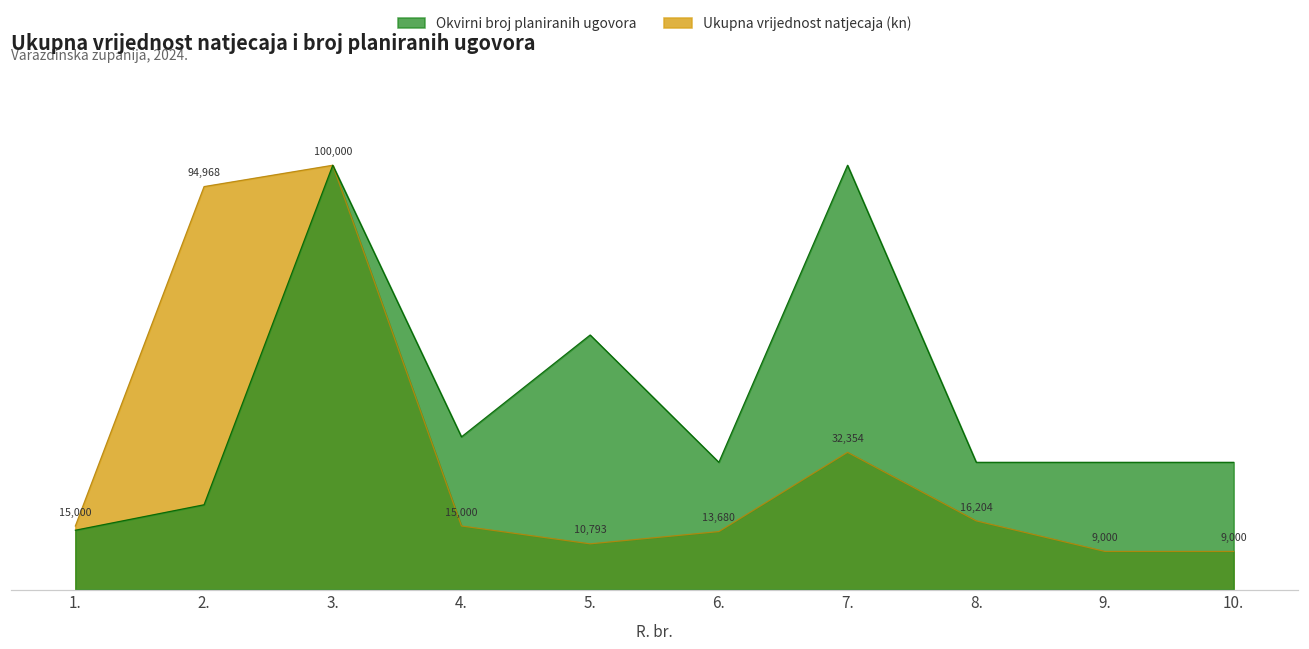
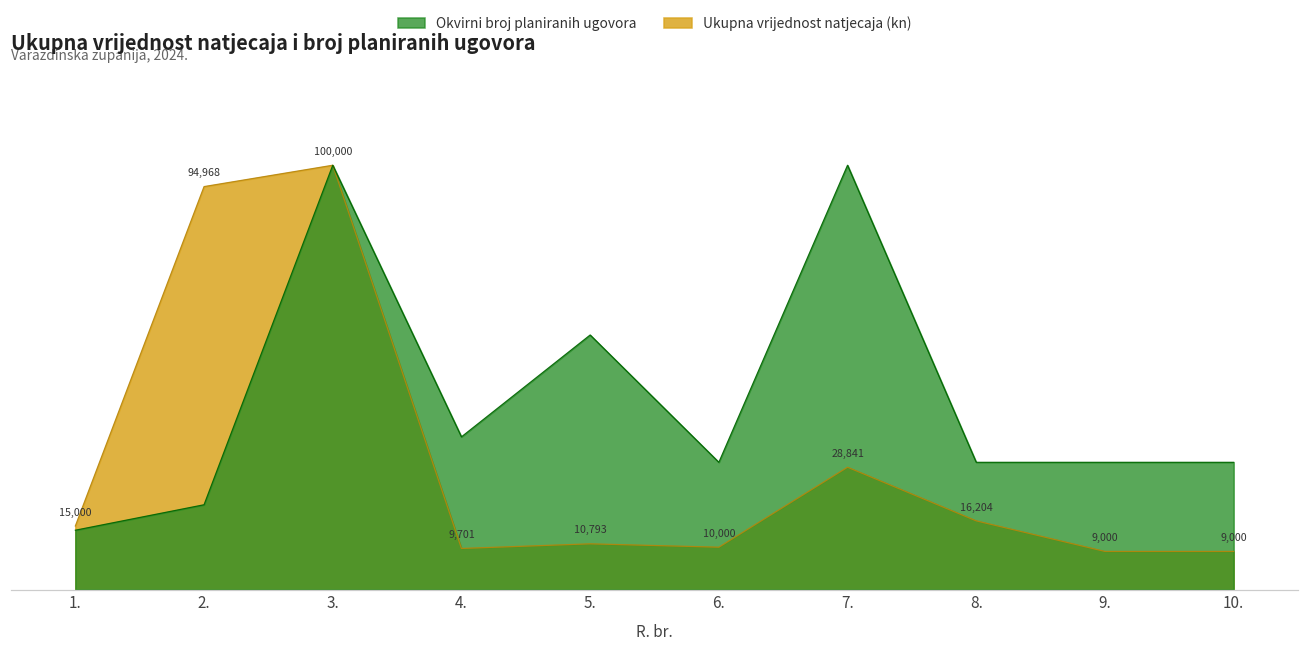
Ukupna vrijednost natjecaja (kn), 4.: 15,000 -> 9,701
Ukupna vrijednost natjecaja (kn), 6.: 13,680 -> 10,000
Ukupna vrijednost natjecaja (kn), 7.: 32,354 -> 28,841
